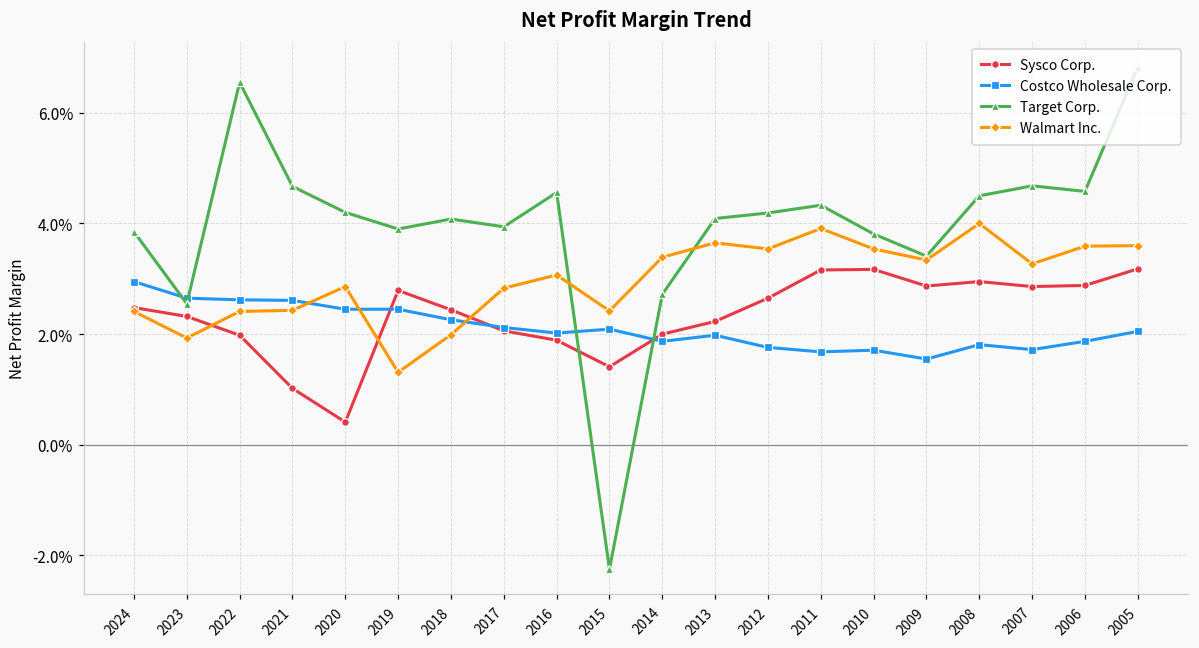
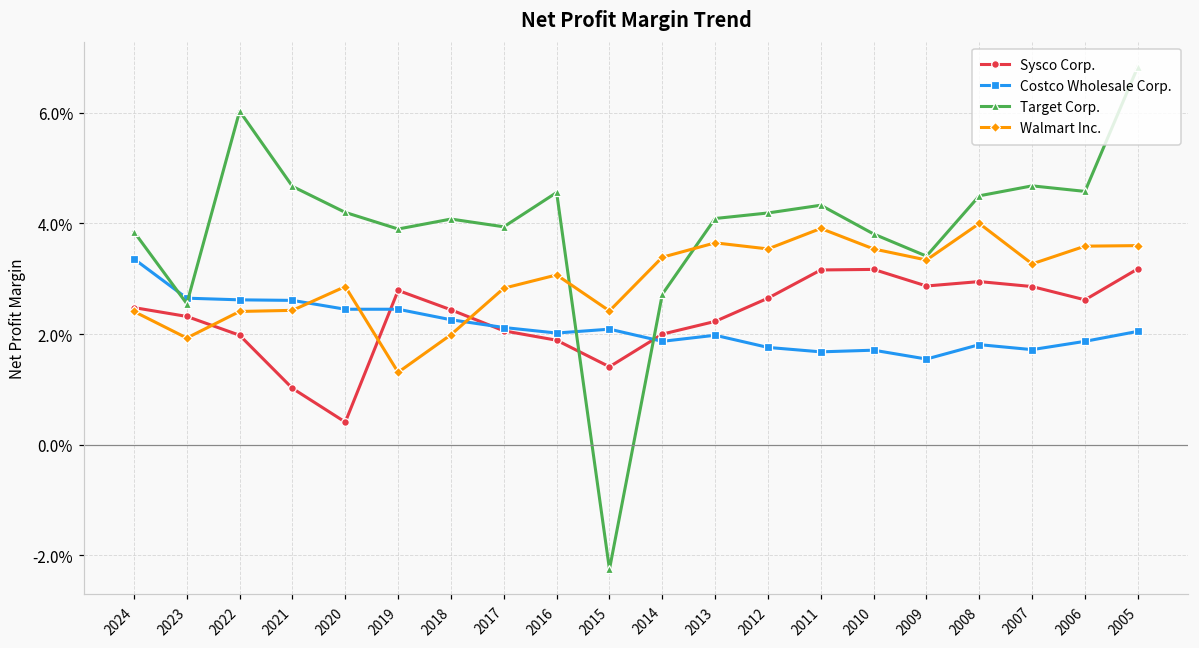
Costco Wholesale Corp., 2024: 2.9% -> 3.4%
Target Corp., 2022: 6.6% -> 6.0%
Sysco Corp., 2006: 2.9% -> 2.6%
